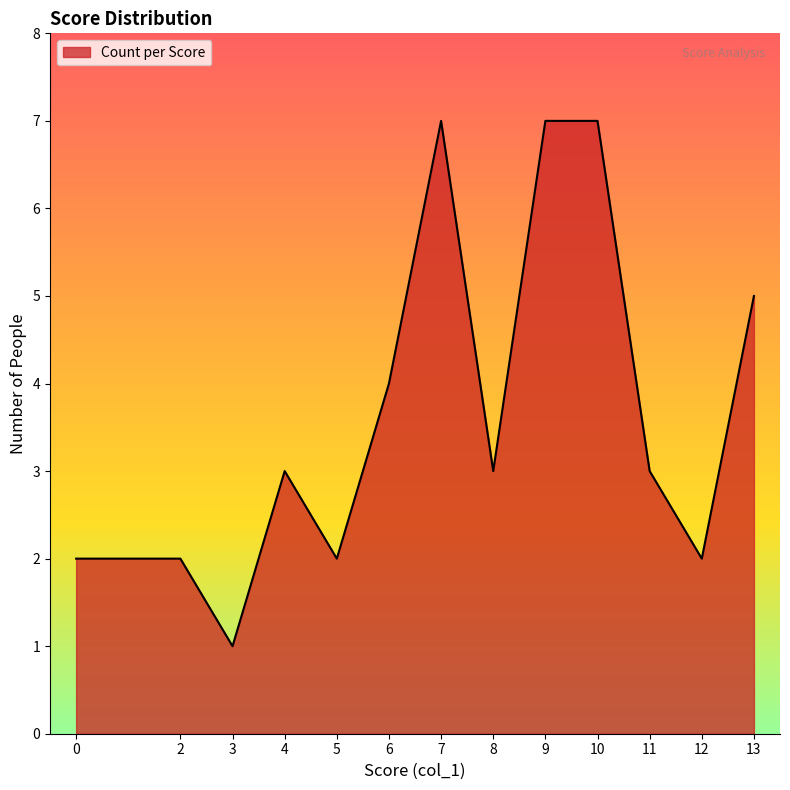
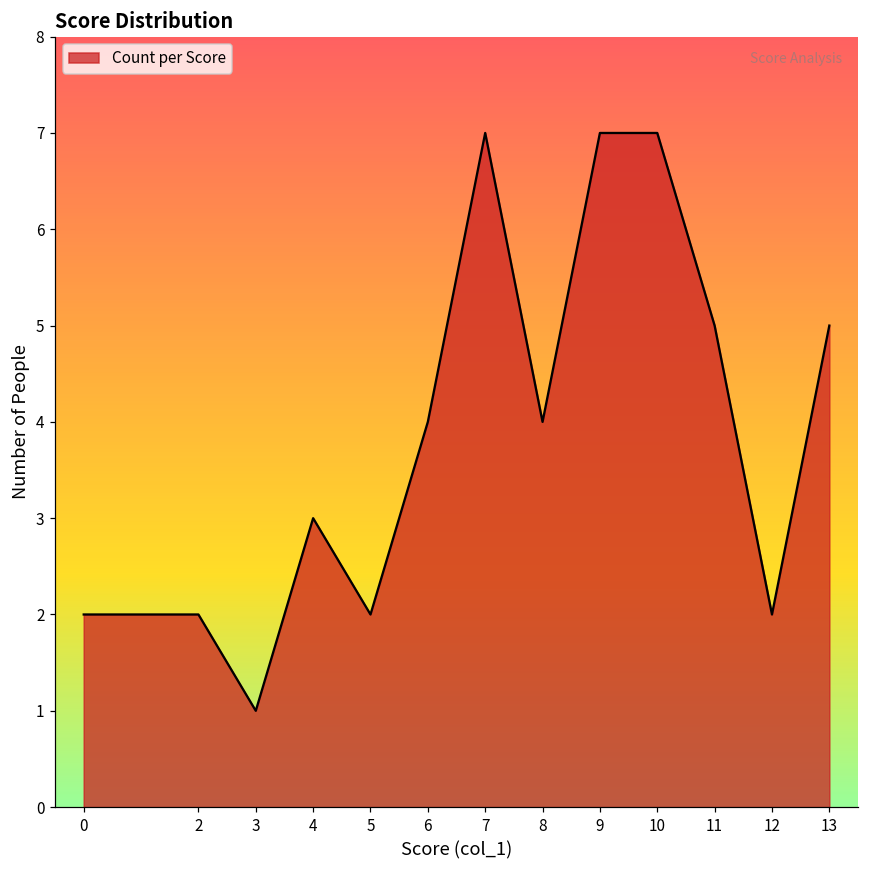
8: 3 -> 4
11: 3 -> 5
